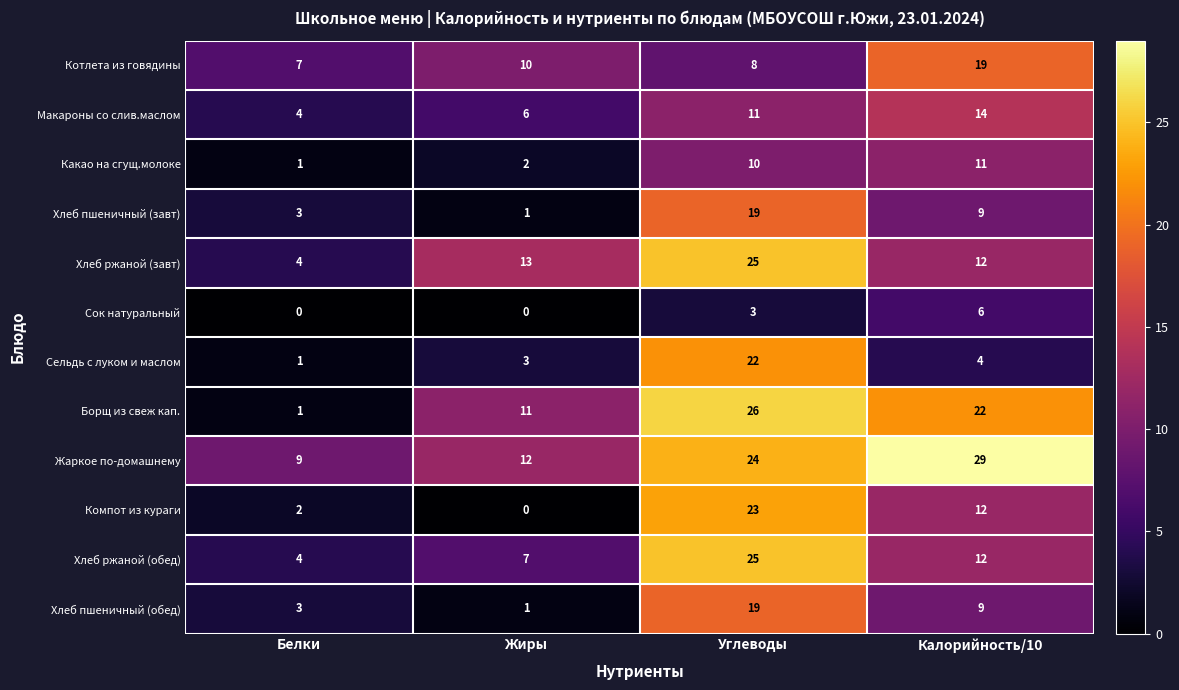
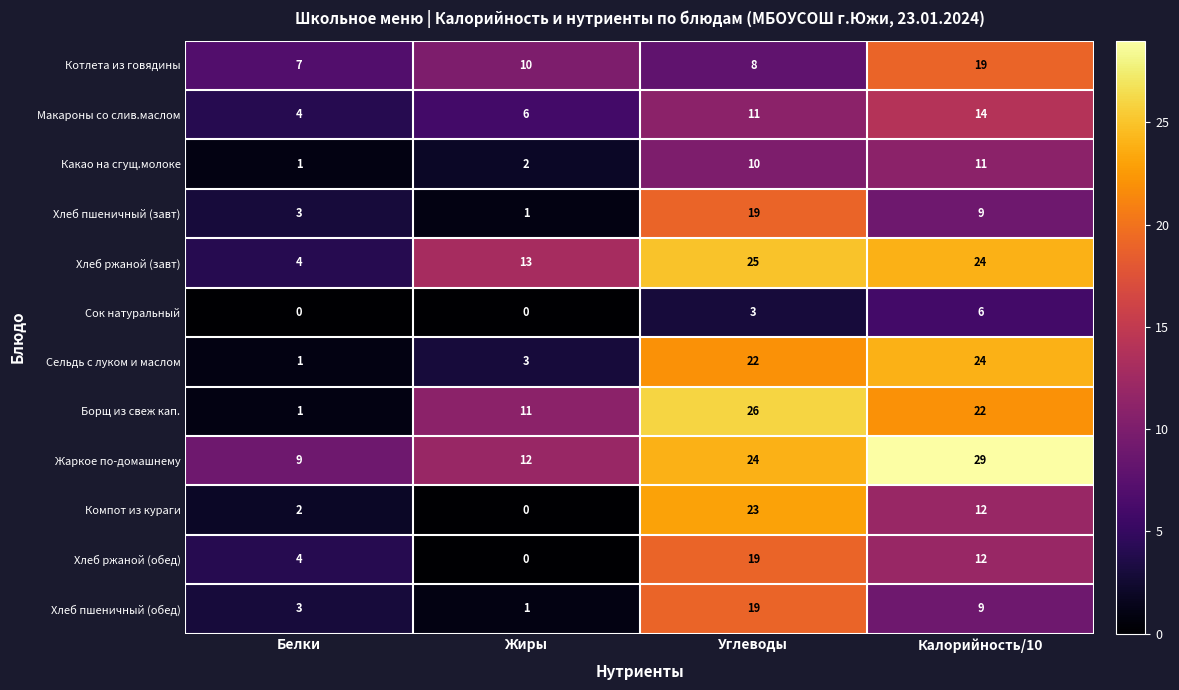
Хлеб ржаной (завт), Калорийность/10: 12 -> 24
Сельдь с луком и маслом, Калорийность/10: 4 -> 24
Хлеб ржаной (обед), Жиры: 7 -> 0
Хлеб ржаной (обед), Углеводы: 25 -> 19
